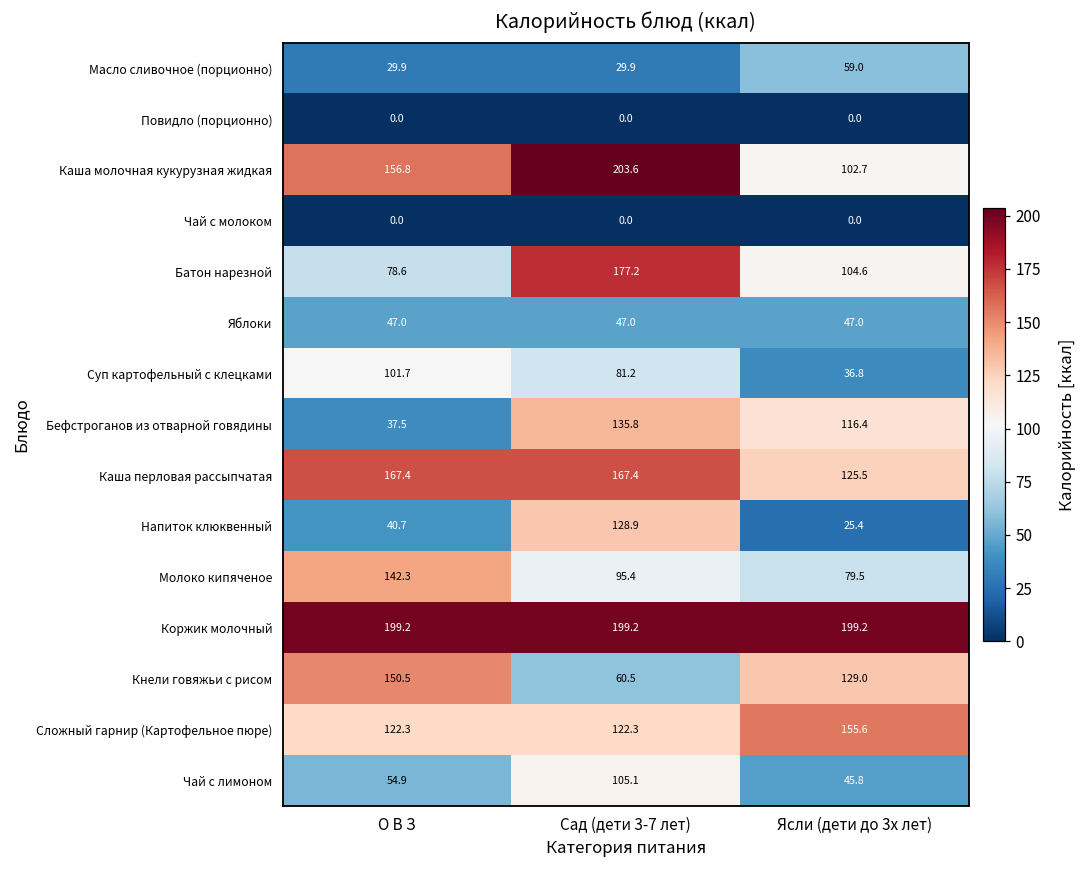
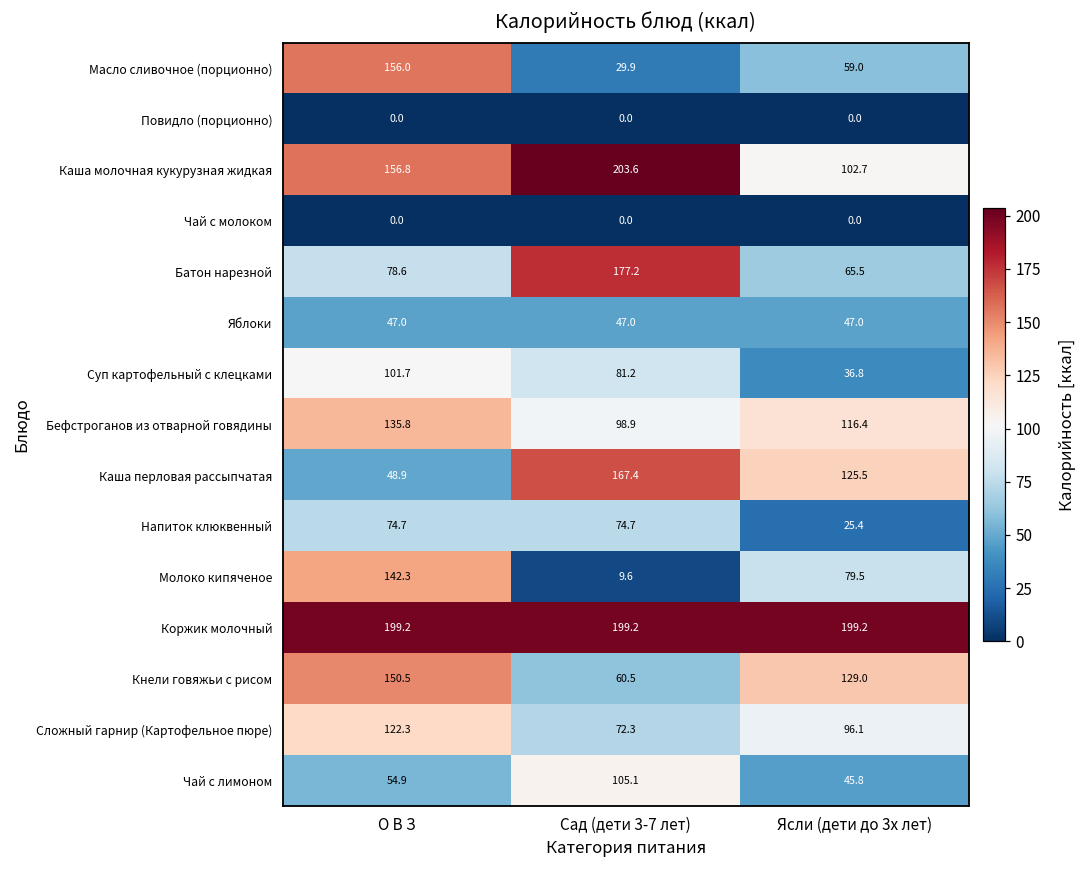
Масло сливочное (порционно), О В З: 29.9 -> 156.0
Батон нарезной, Ясли (дети до 3х лет): 104.6 -> 65.5
Бефстроганов из отварной говядины, О В З: 37.5 -> 135.8
Бефстроганов из отварной говядины, Сад (дети 3-7 лет): 135.8 -> 98.9
Каша перловая рассыпчатая, О В З: 167.4 -> 48.9
Напиток клюквенный, О В З: 40.7 -> 74.7
Напиток клюквенный, Сад (дети 3-7 лет): 128.9 -> 74.7
Молоко кипяченое, Сад (дети 3-7 лет): 95.4 -> 9.6
Сложный гарнир (Картофельное пюре), Сад (дети 3-7 лет): 122.3 -> 72.3
Сложный гарнир (Картофельное пюре), Ясли (дети до 3х лет): 155.6 -> 96.1
